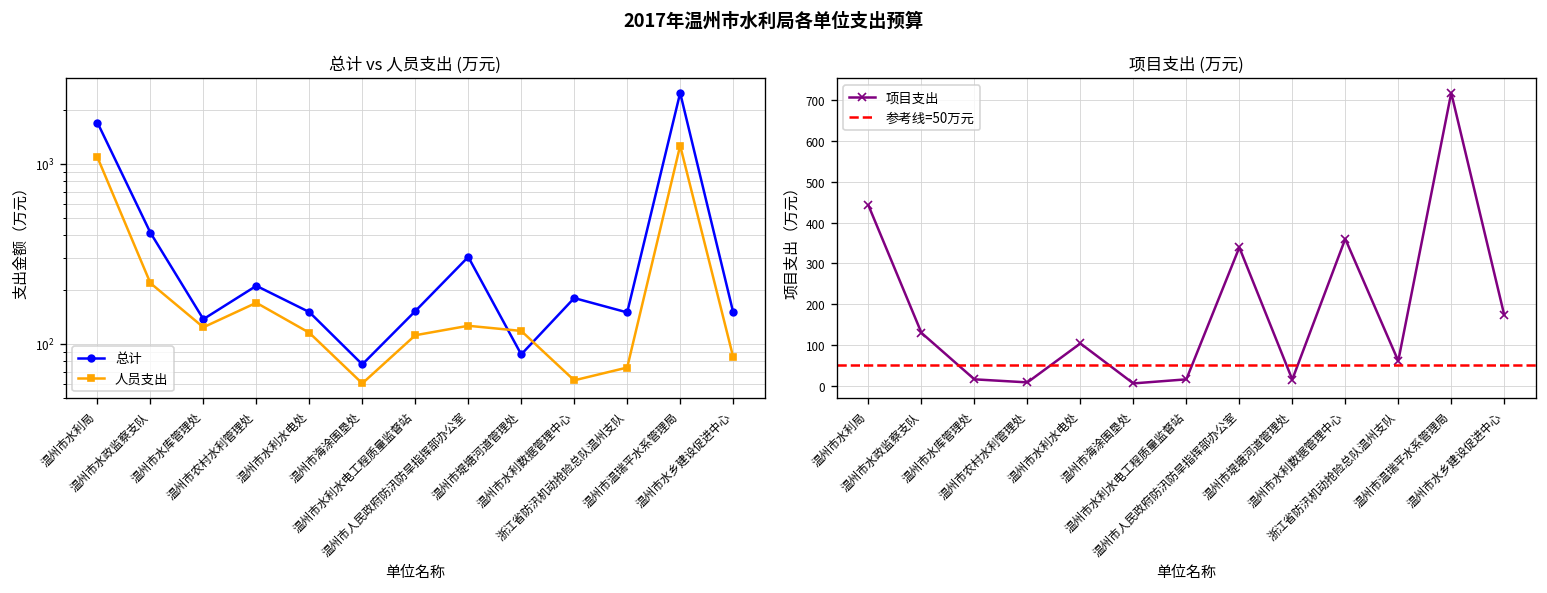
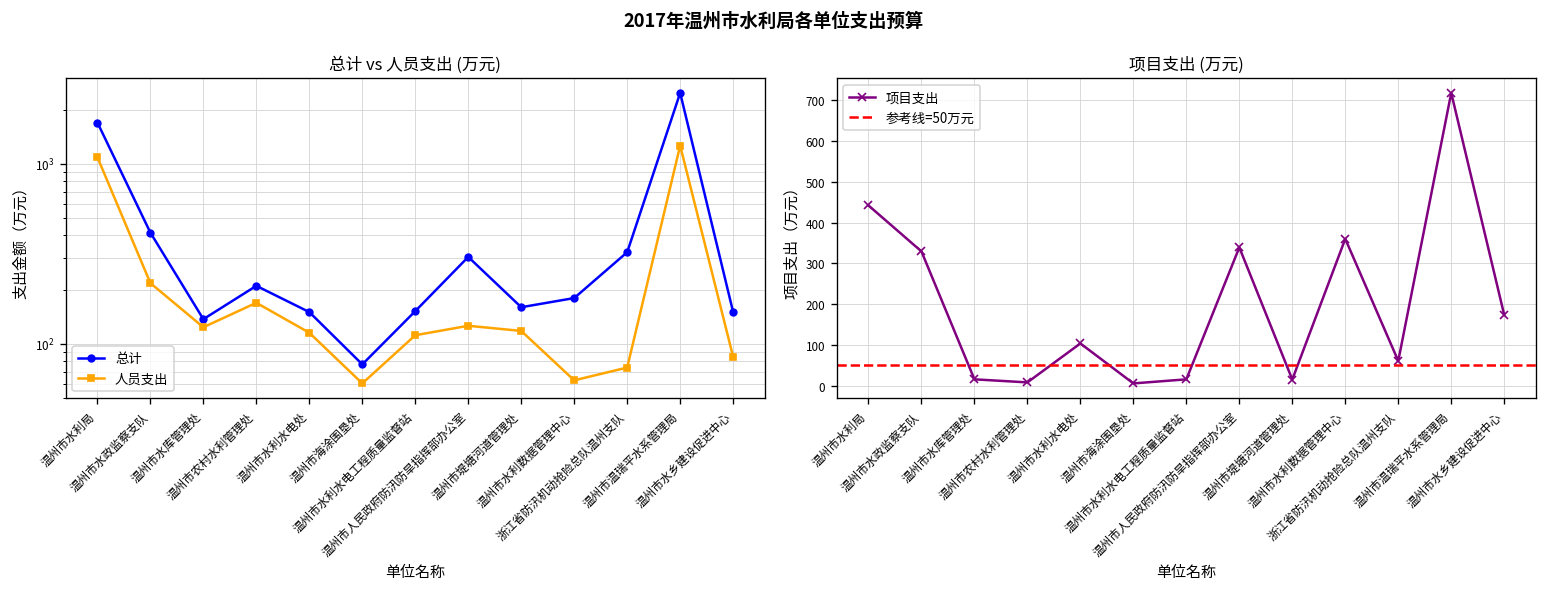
总计 vs 人员支出 (万元), 总计, 温州市堤塘河道管理处: 90 -> 160
总计 vs 人员支出 (万元), 总计, 浙江省防汛机动抢险总队温州支队: 150 -> 320
项目支出 (万元), 温州市水政监察支队: 130 -> 330
